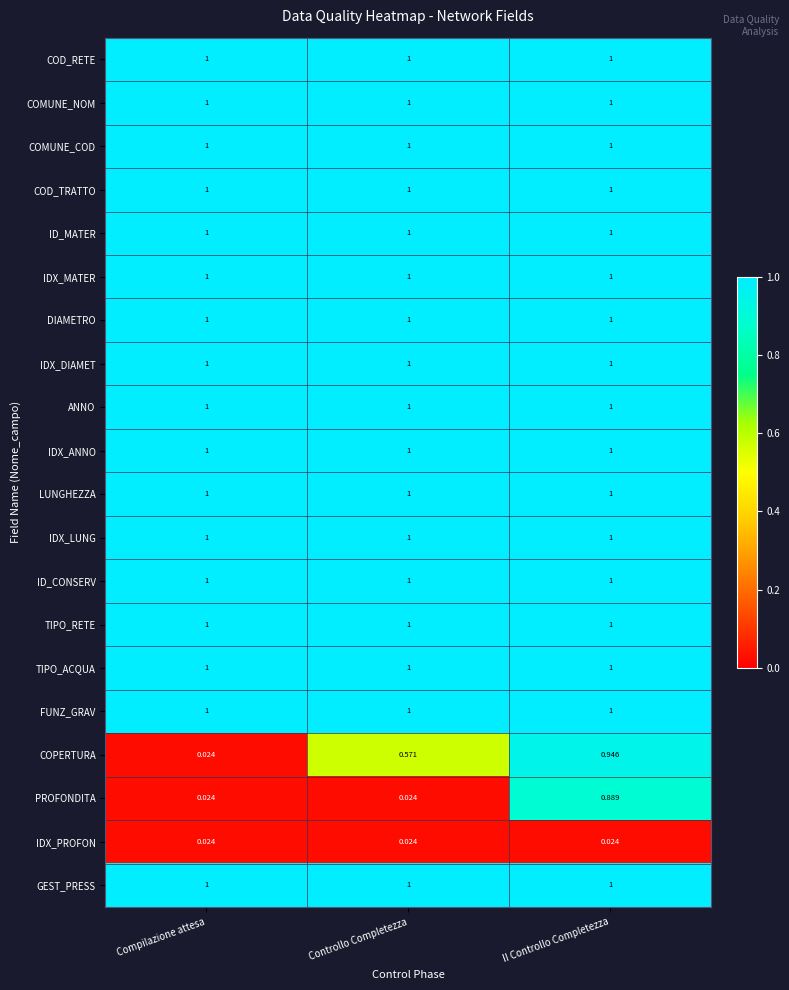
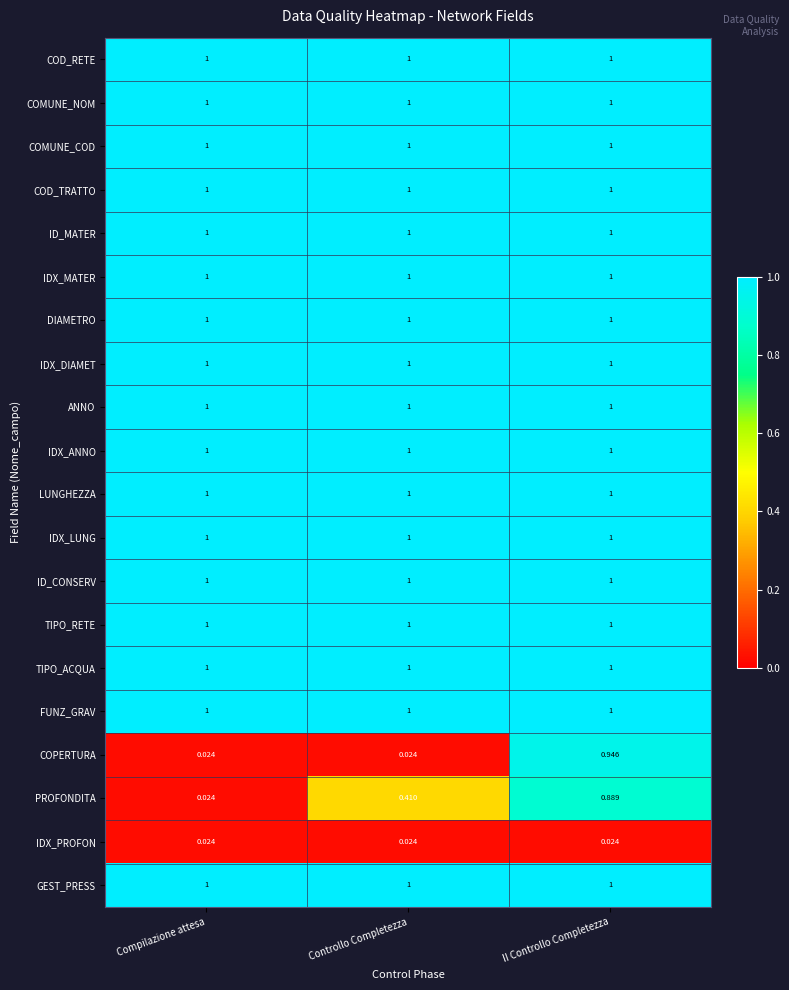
COPERTURA, Controllo Completezza: 0.571 -> 0.024
PROFONDITA, Controllo Completezza: 0.024 -> 0.410
